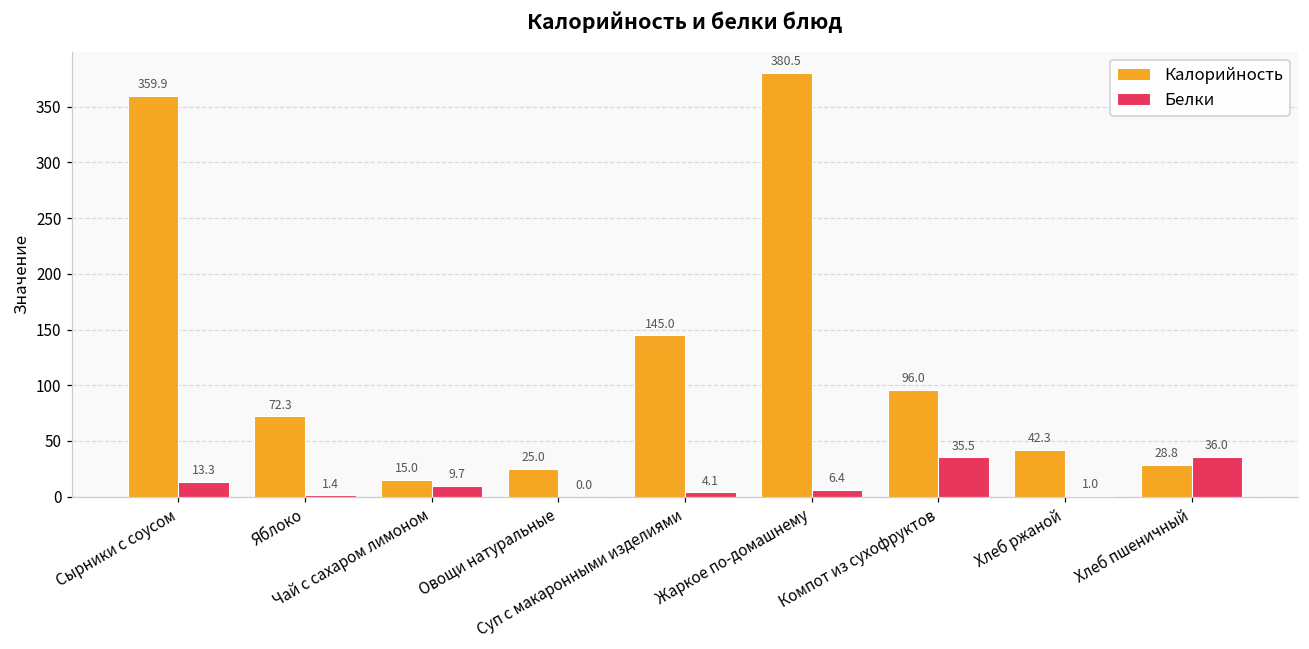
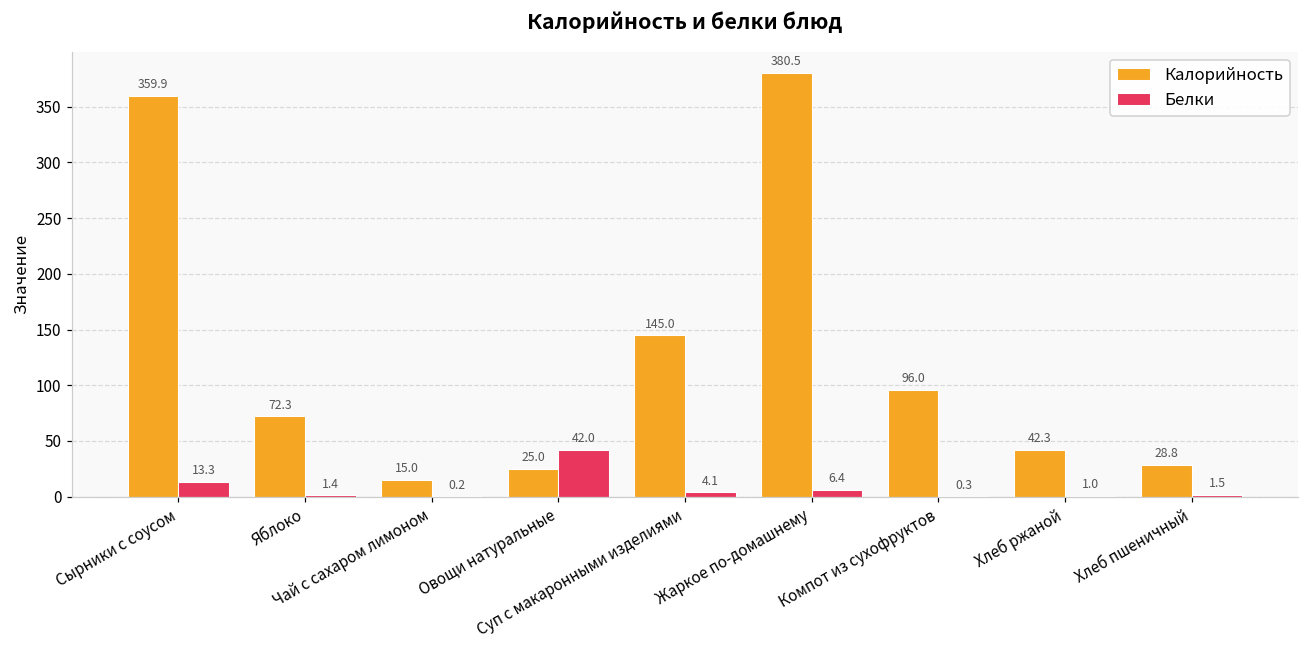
Белки, Чай с сахаром лимоном: 9.7 -> 0.2
Белки, Овощи натуральные: 0.0 -> 42.0
Белки, Компот из сухофруктов: 35.5 -> 0.3
Белки, Хлеб пшеничный: 36.0 -> 1.5
